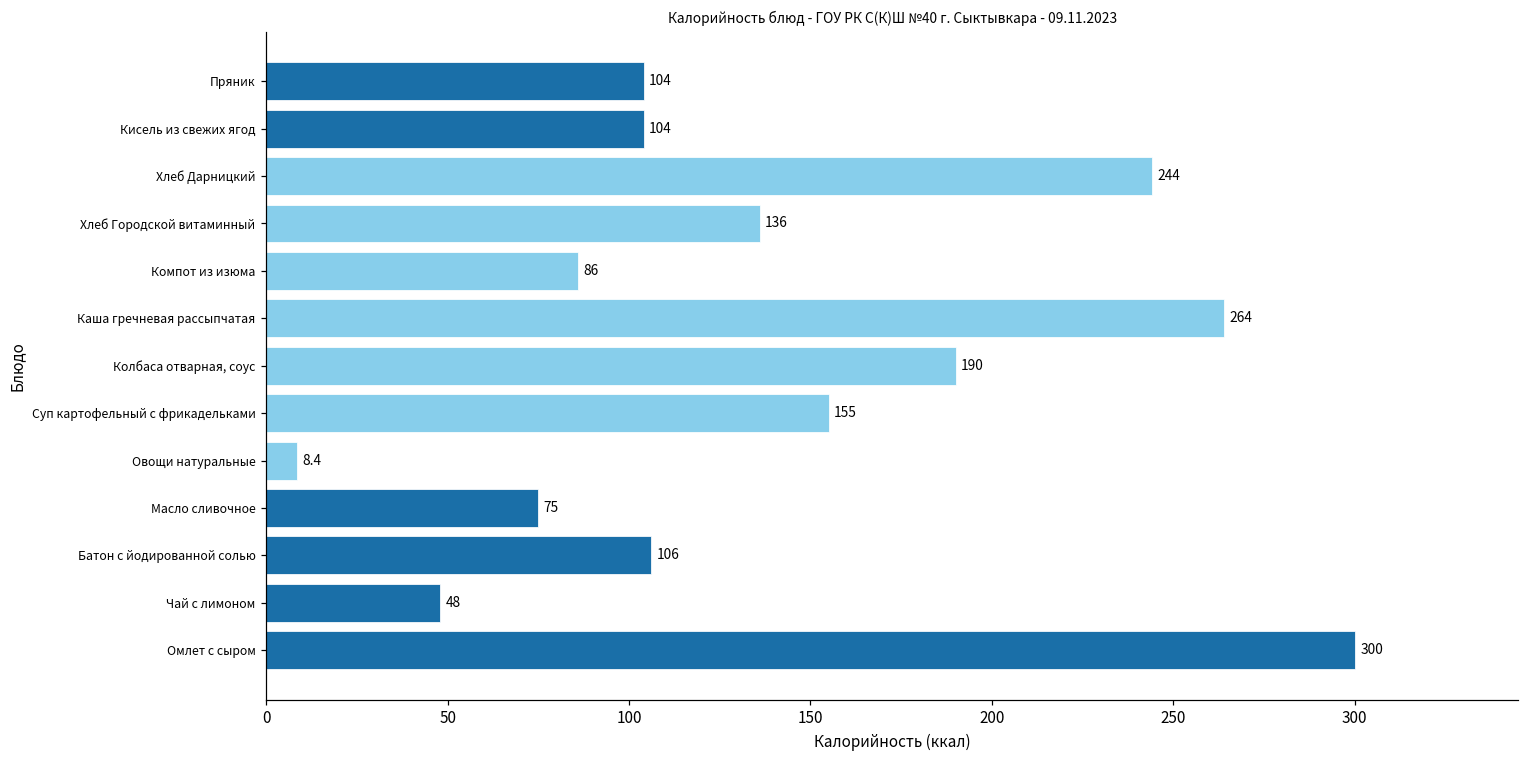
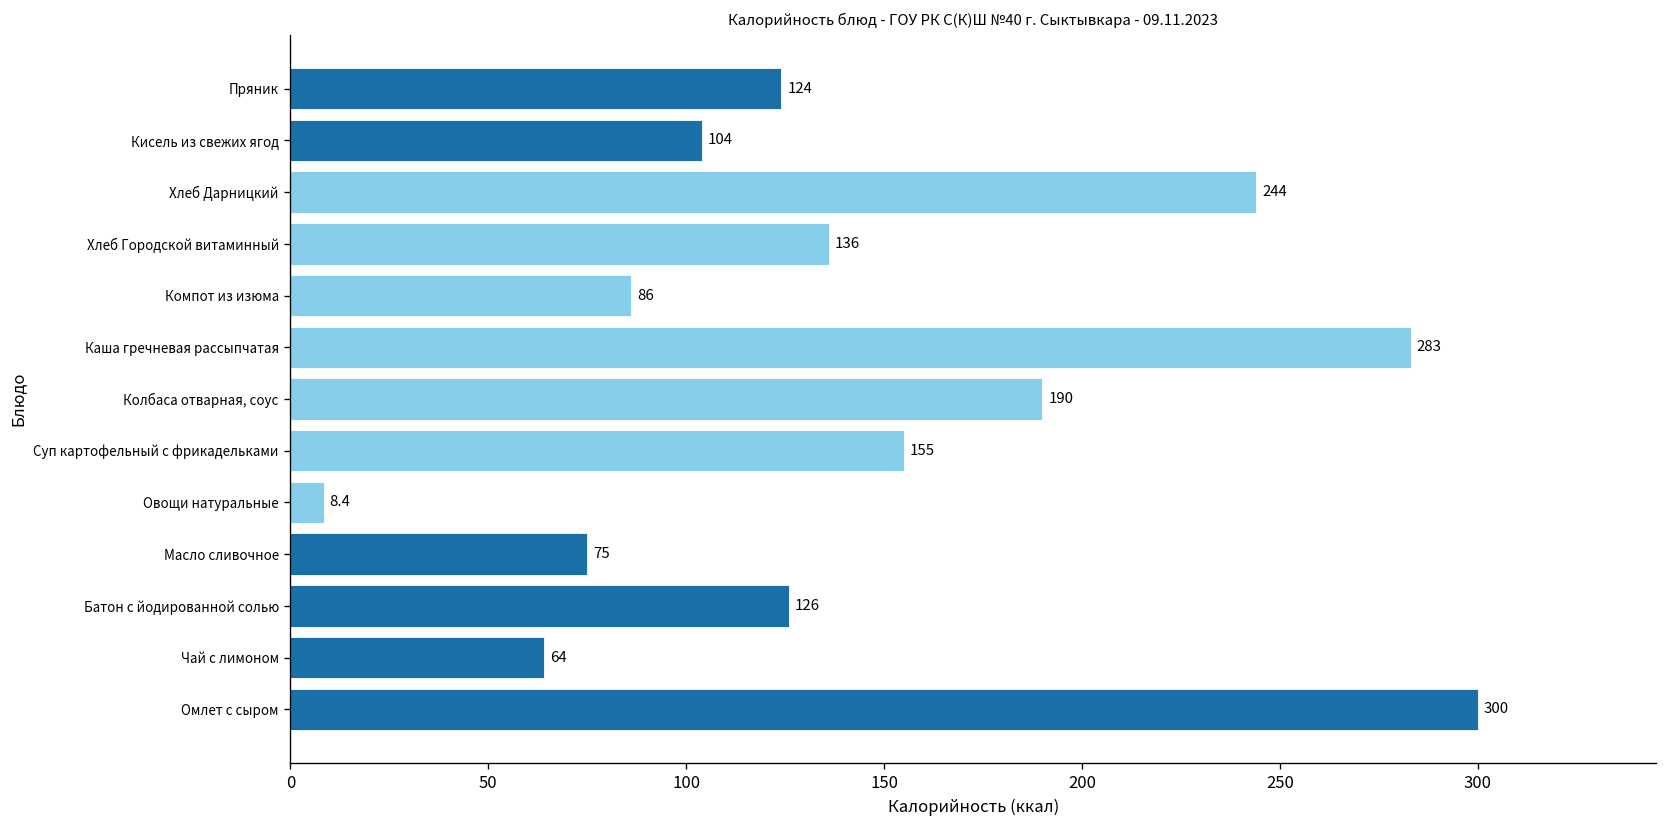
Пряник: 104 -> 124
Каша гречневая рассыпчатая: 264 -> 283
Батон с йодированной солью: 106 -> 126
Чай с лимоном: 48 -> 64
